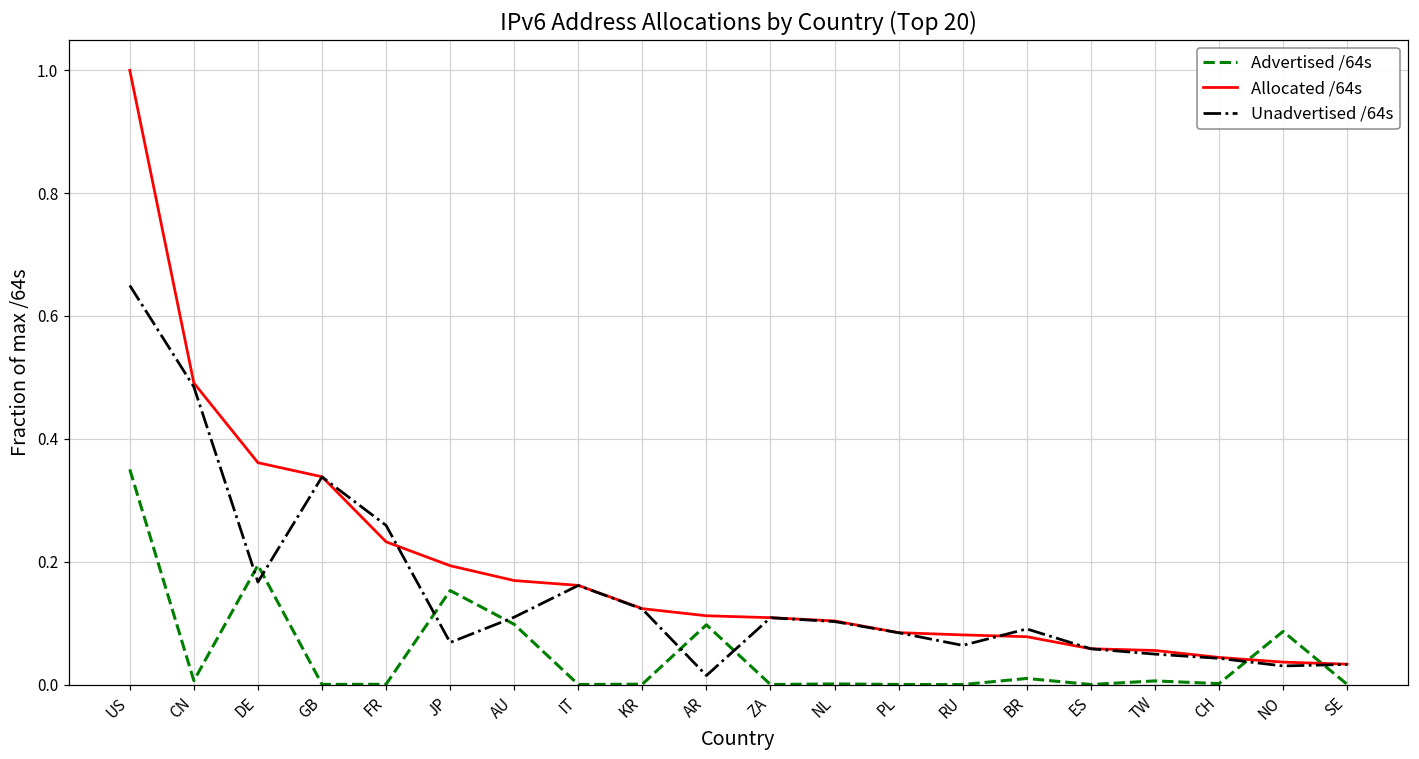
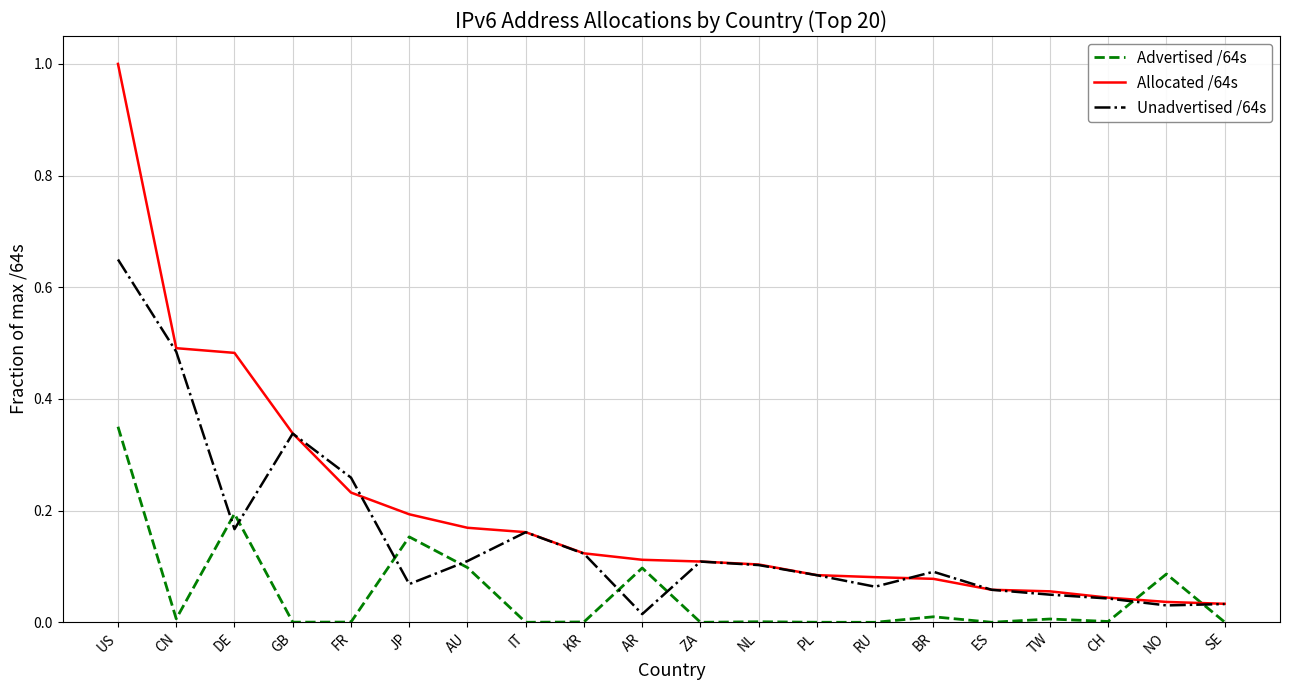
Allocated /64s, DE: 0.36 -> 0.48
